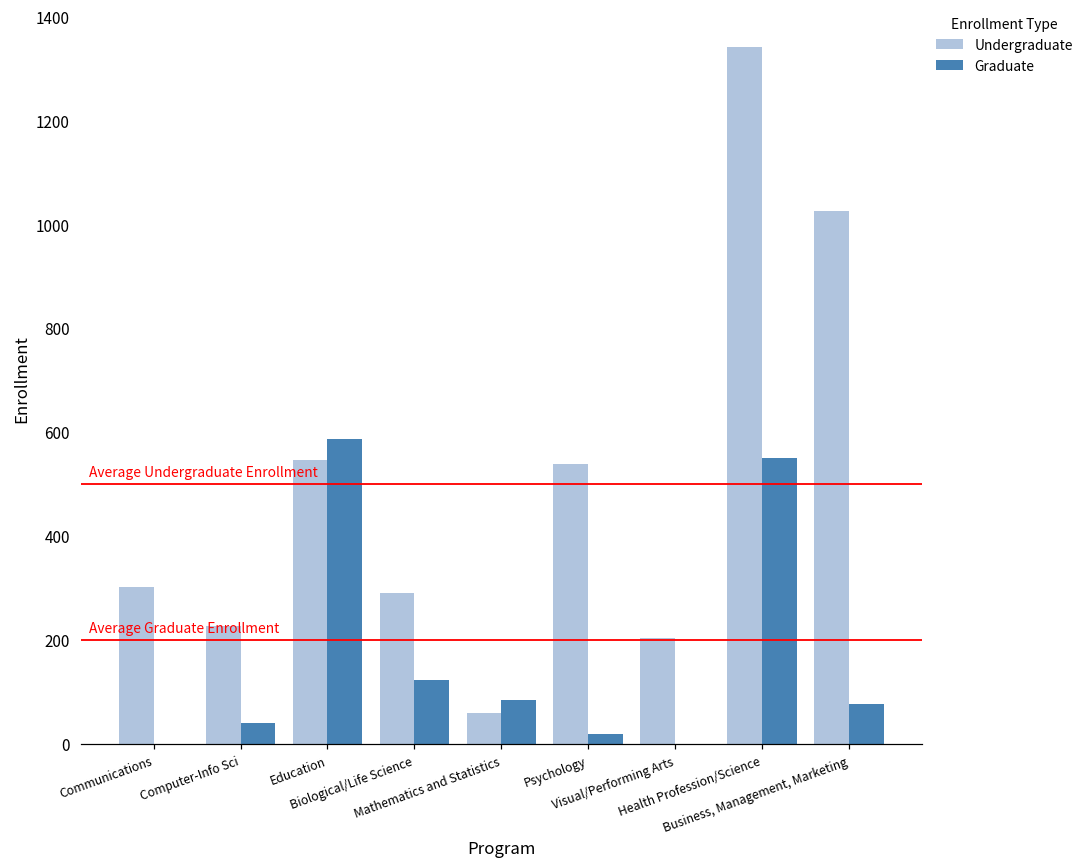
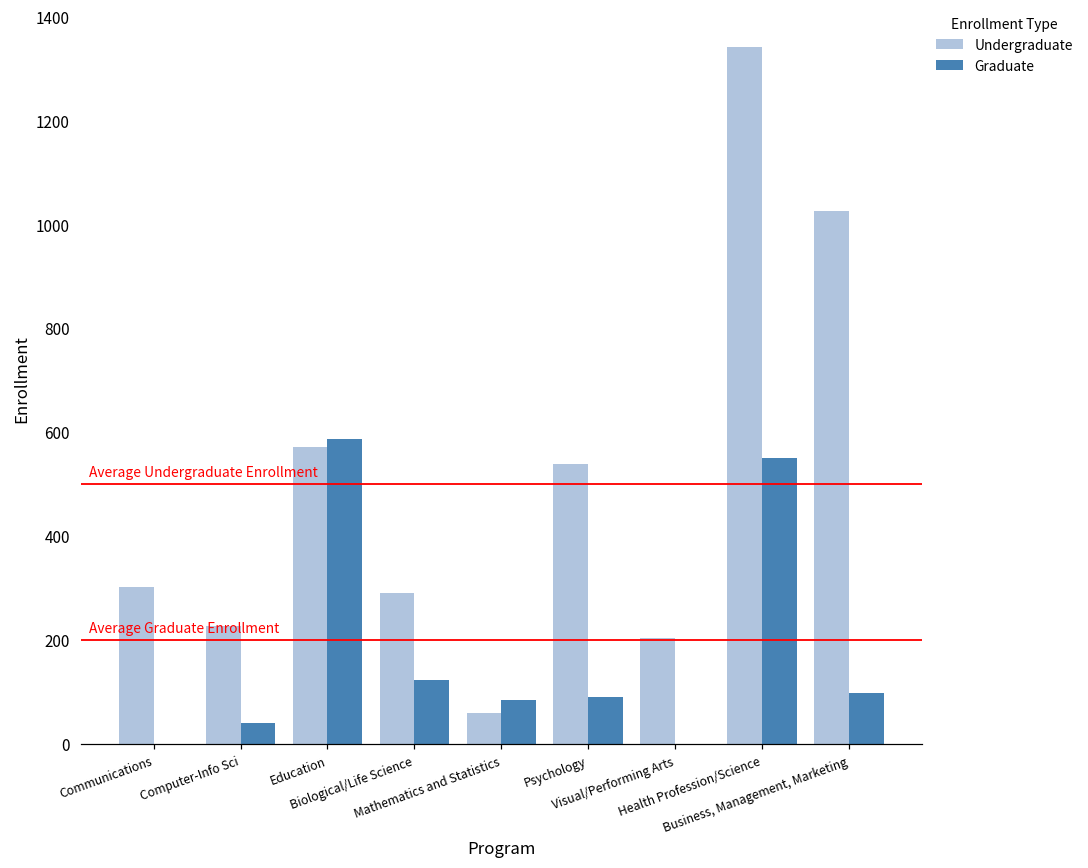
Undergraduate, Education: 550 -> 570
Graduate, Psychology: 20 -> 90
Graduate, Business, Management, Marketing: 80 -> 100
